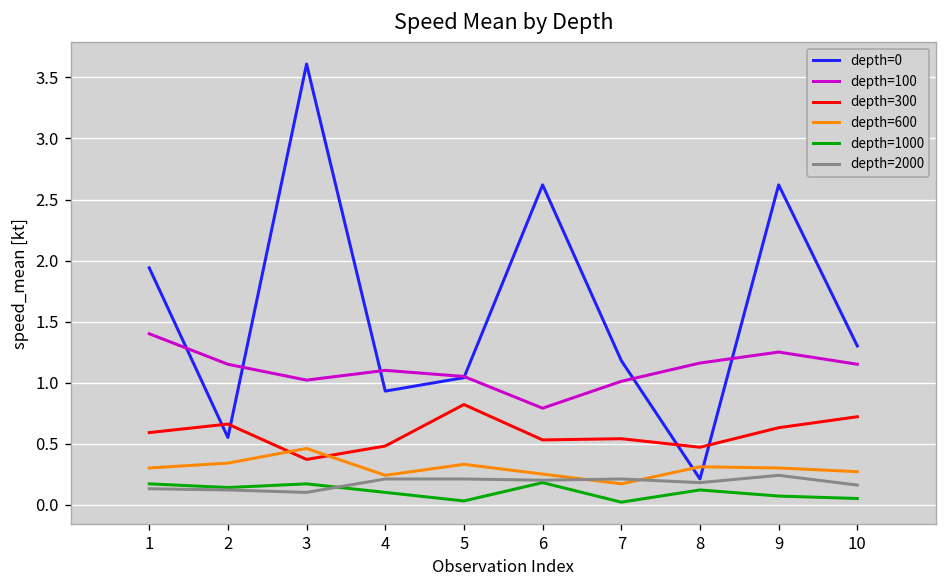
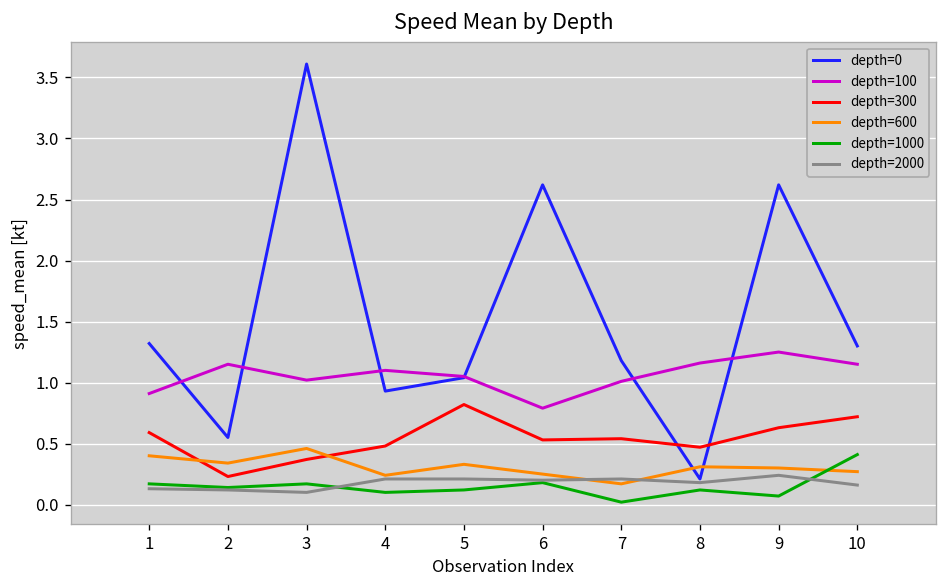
depth=0, 1: 1.94 -> 1.32
depth=100, 1: 1.40 -> 0.91
depth=600, 1: 0.3 -> 0.4
depth=300, 2: 0.66 -> 0.23
depth=1000, 5: 0.03 -> 0.12
depth=1000, 10: 0.05 -> 0.41
